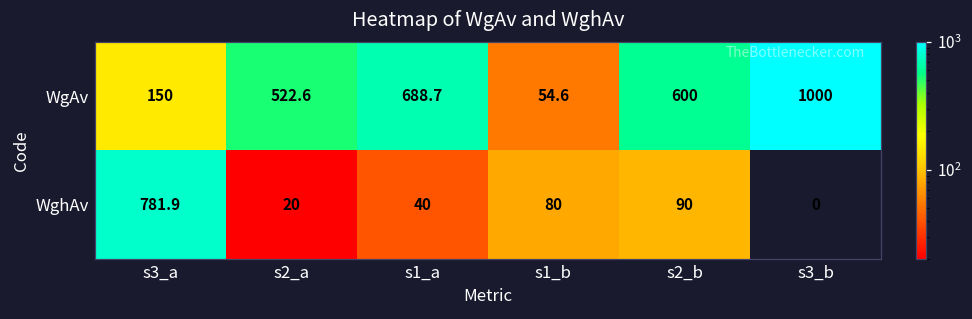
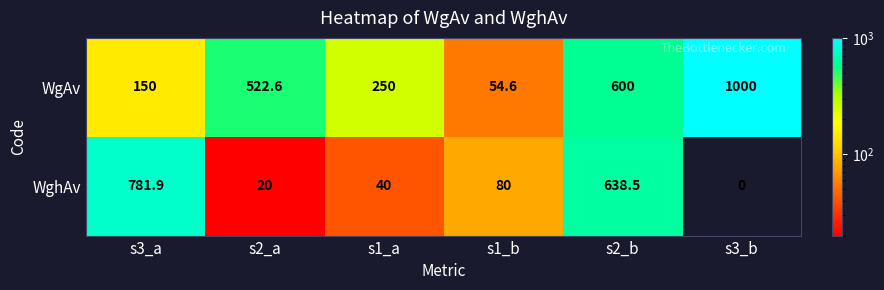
WgAv, s1_a: 688.7 -> 250
WghAv, s2_b: 90 -> 638.5
